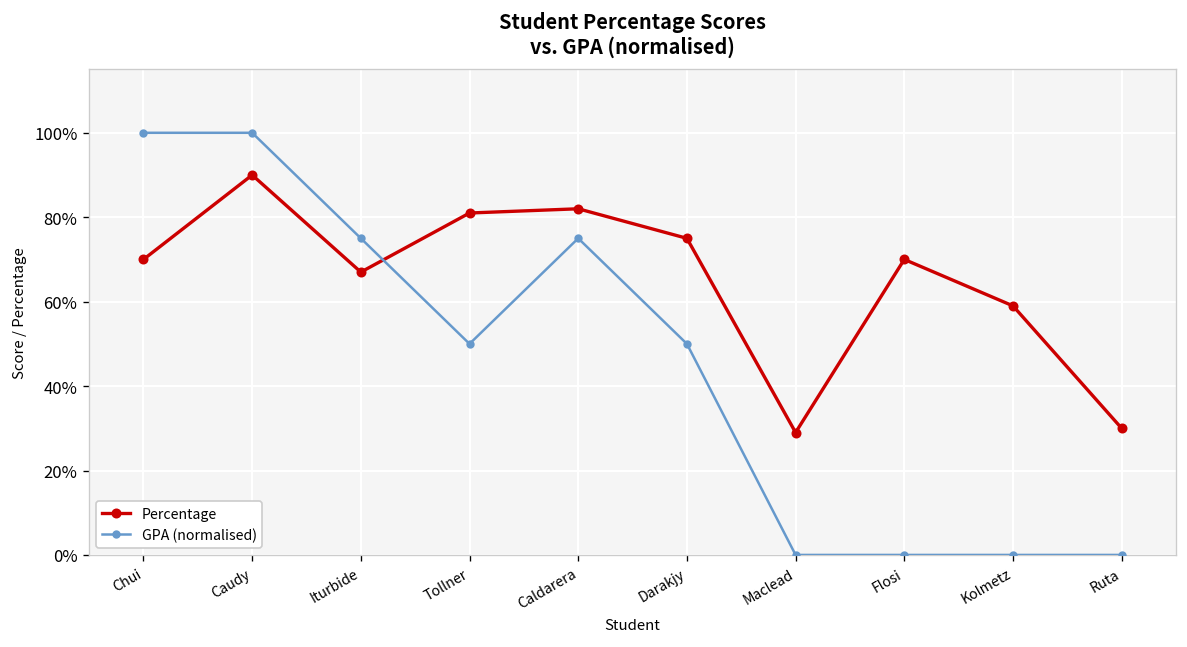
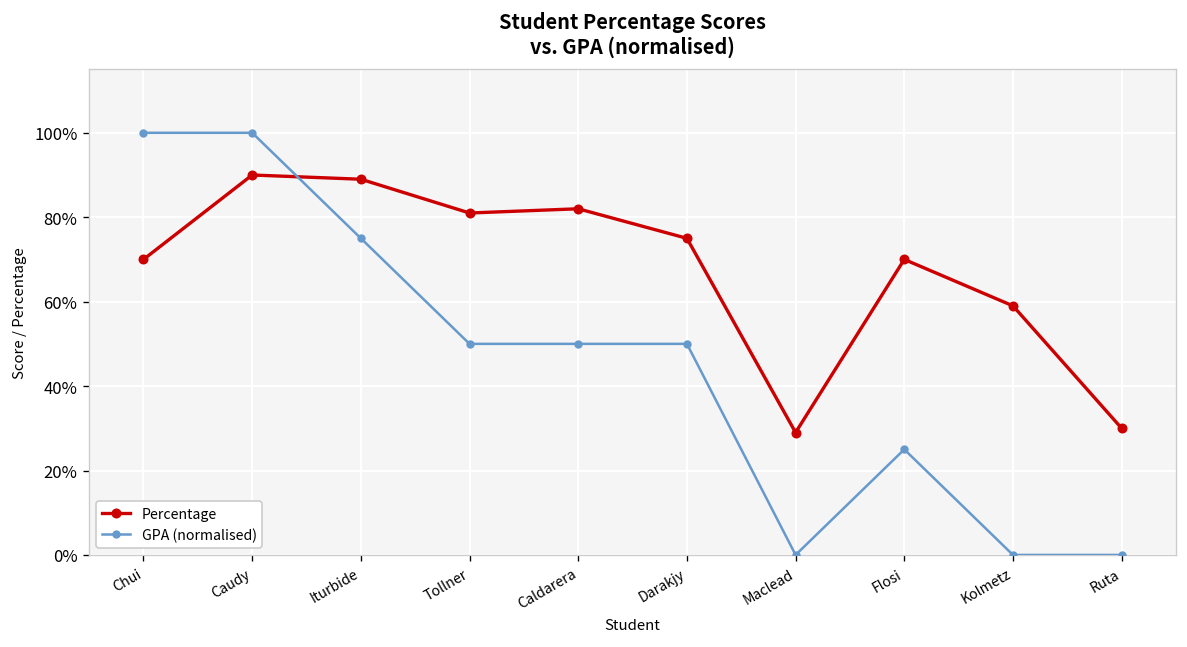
Percentage, Iturbide: 67% -> 89%
GPA (normalised), Caldarera: 75% -> 50%
GPA (normalised), Flosi: 0% -> 25%
